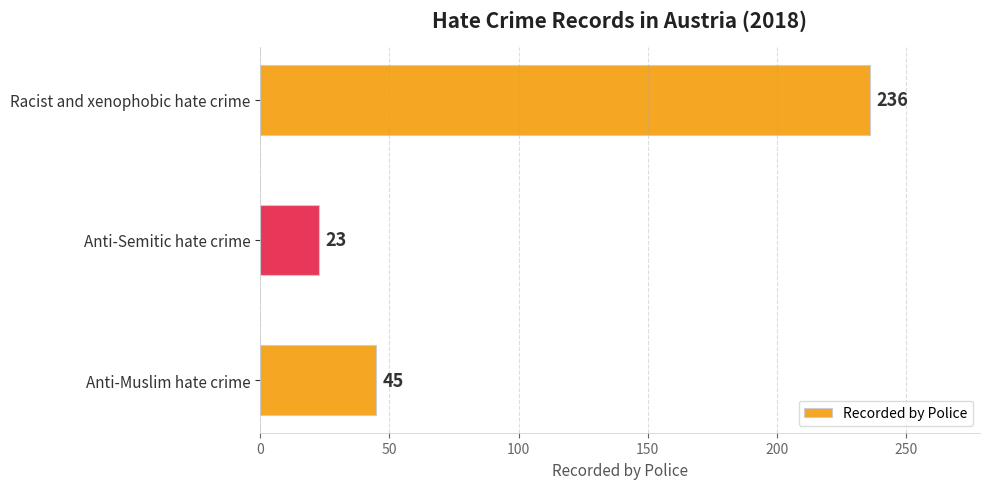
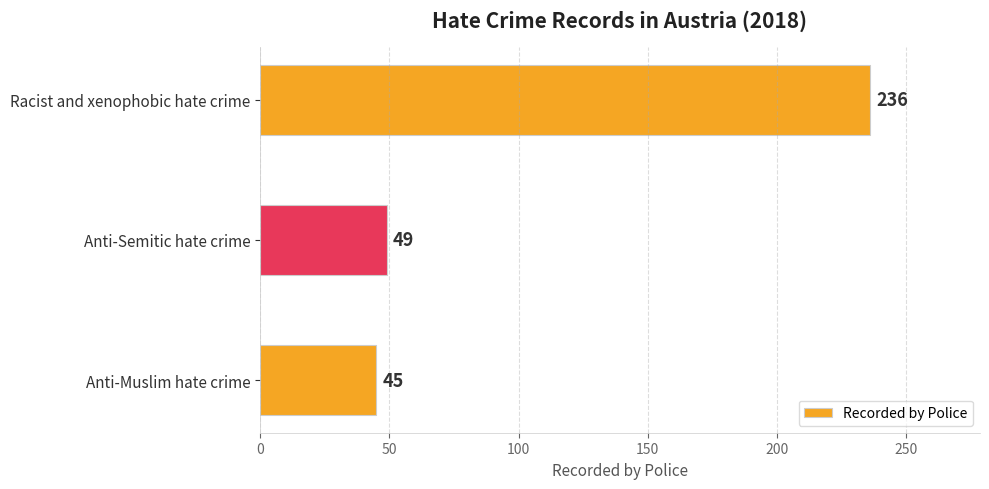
Anti-Semitic hate crime: 23 -> 49
